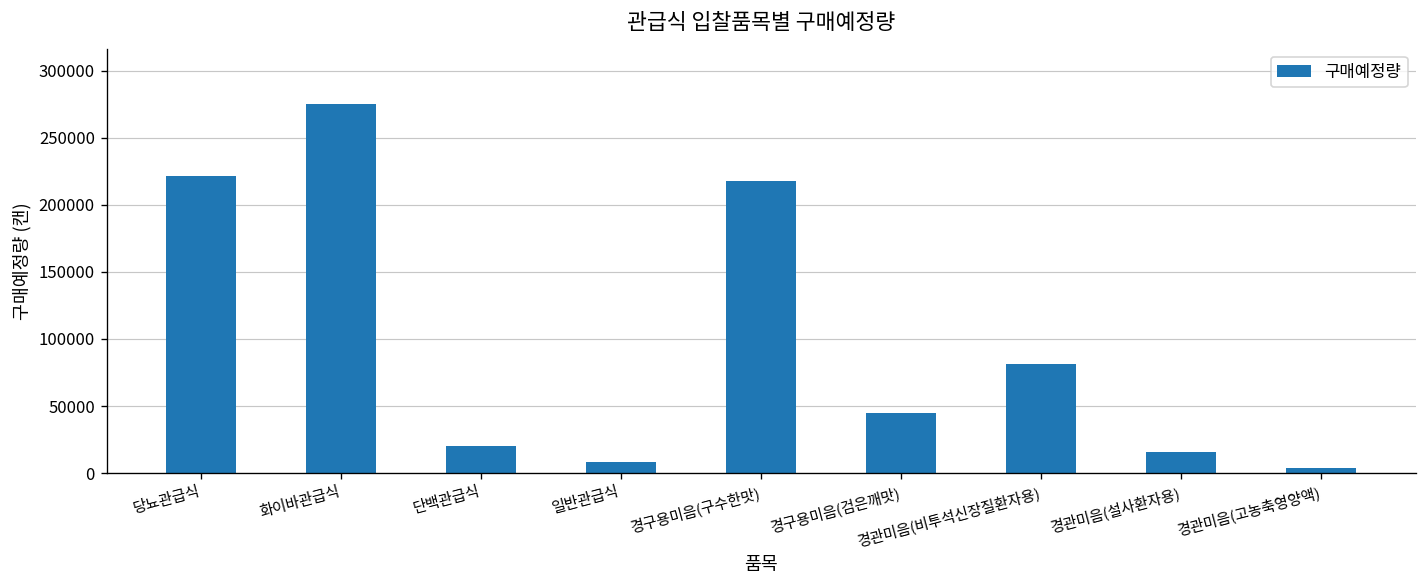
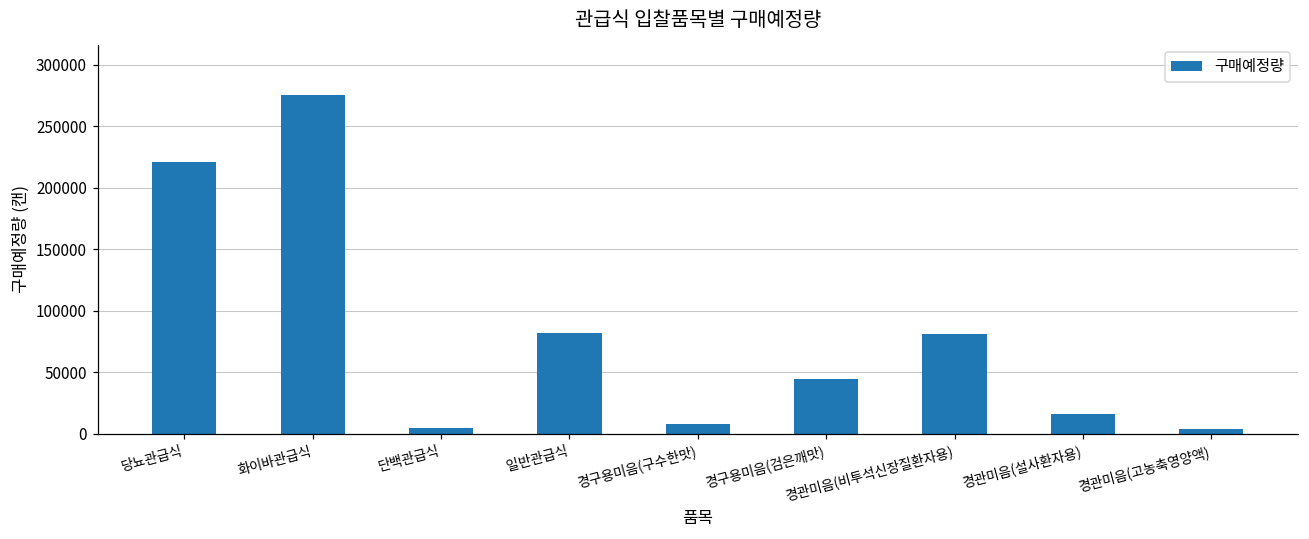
단백관급식: 20000 -> 4000
일반관급식: 8000 -> 82000
경구용미음(구수한맛): 217000 -> 8000
